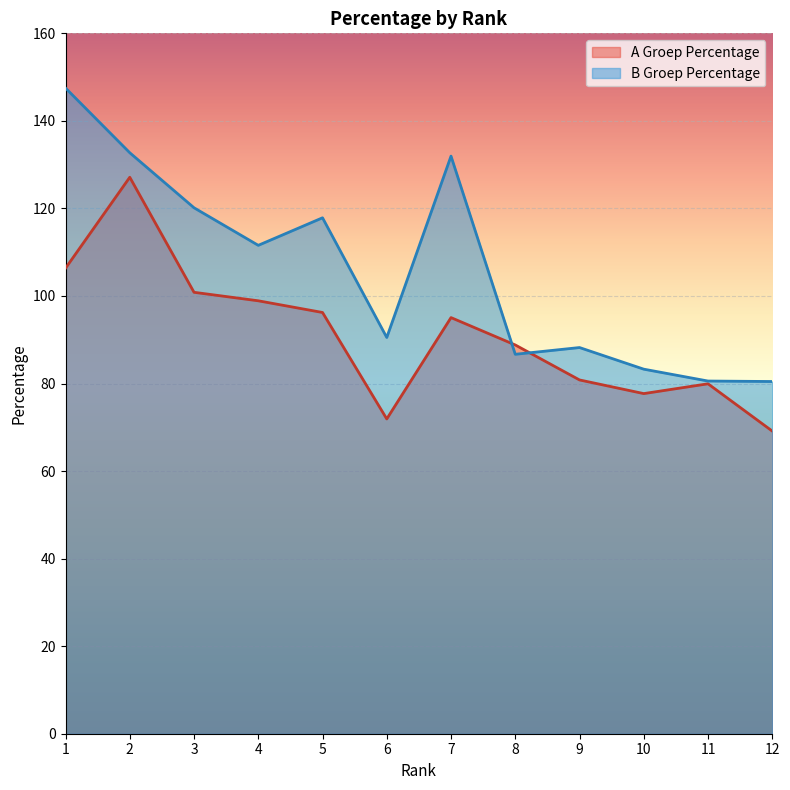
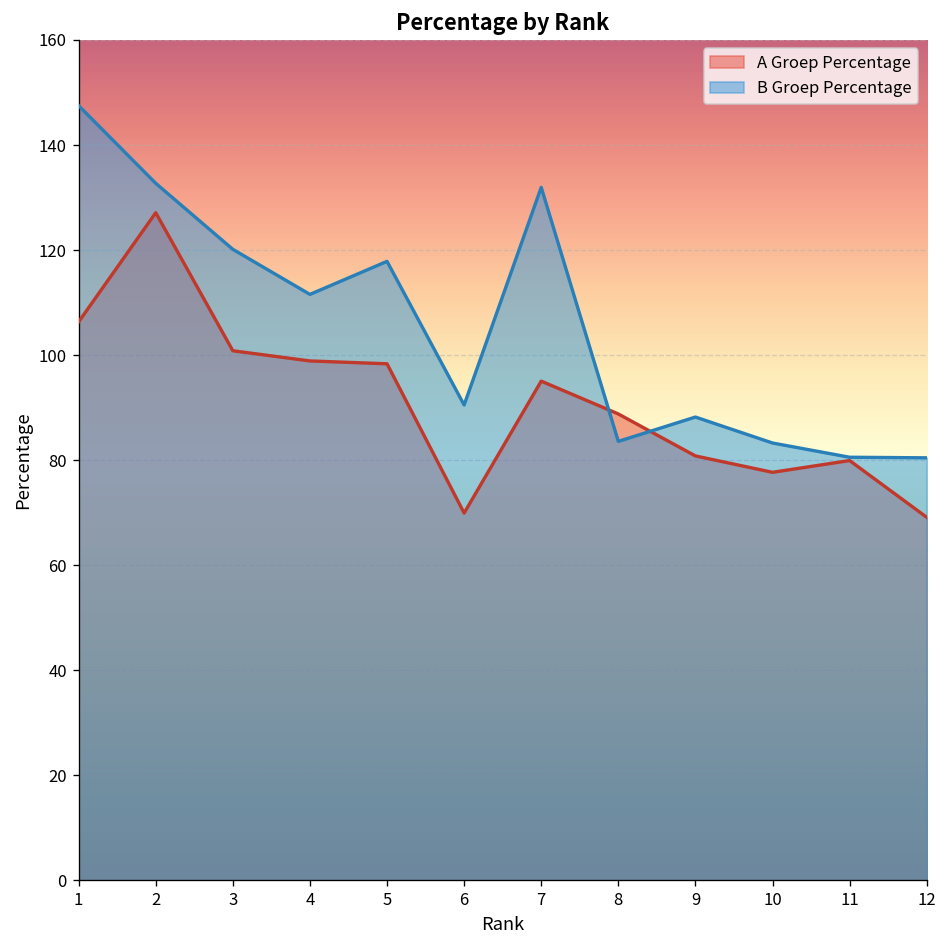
A Groep Percentage, 5: 96 -> 98
A Groep Percentage, 6: 72 -> 70
B Groep Percentage, 8: 87 -> 84
